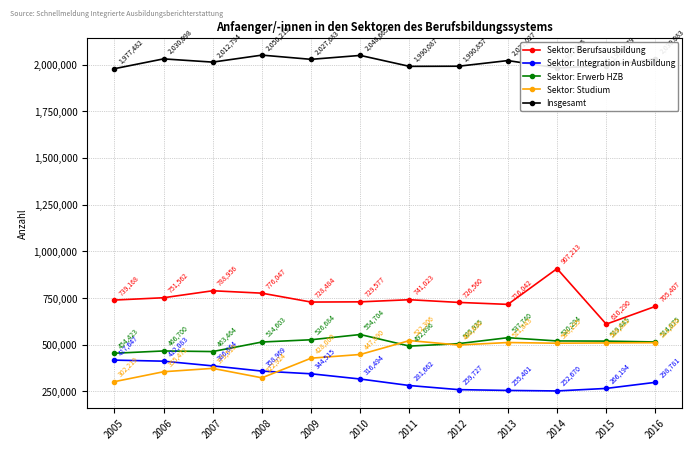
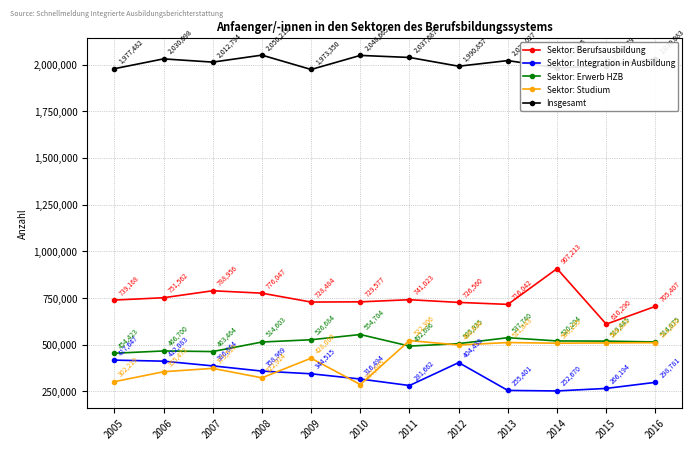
Insgesamt, 2009: 2,027,683 -> 1,973,350
Sektor: Studium, 2010: 447,890 -> 287,005
Insgesamt, 2011: 1,990,087 -> 2,037,687
Sektor: Integration in Ausbildung, 2012: 259,727 -> 404,438
